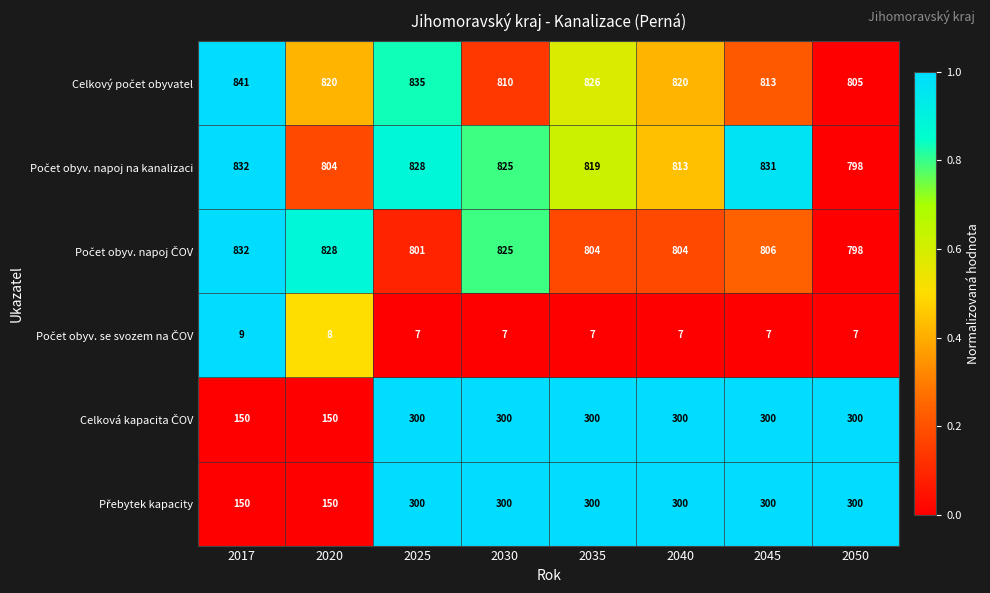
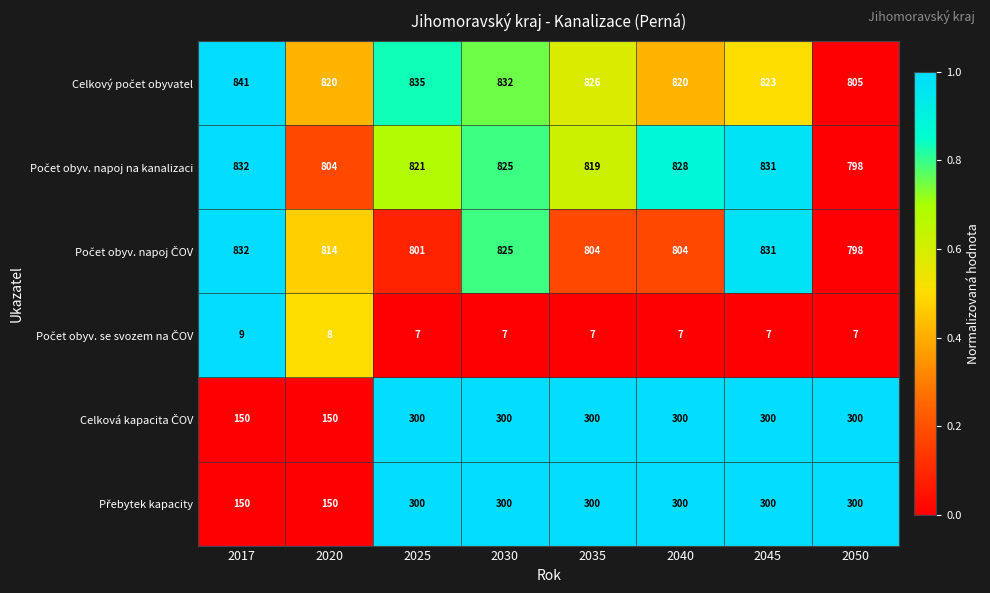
Celkový počet obyvatel, 2030: 810 -> 832
Celkový počet obyvatel, 2045: 813 -> 823
Počet obyv. napoj na kanalizaci, 2025: 828 -> 821
Počet obyv. napoj na kanalizaci, 2040: 813 -> 828
Počet obyv. napoj ČOV, 2020: 828 -> 814
Počet obyv. napoj ČOV, 2045: 806 -> 831
